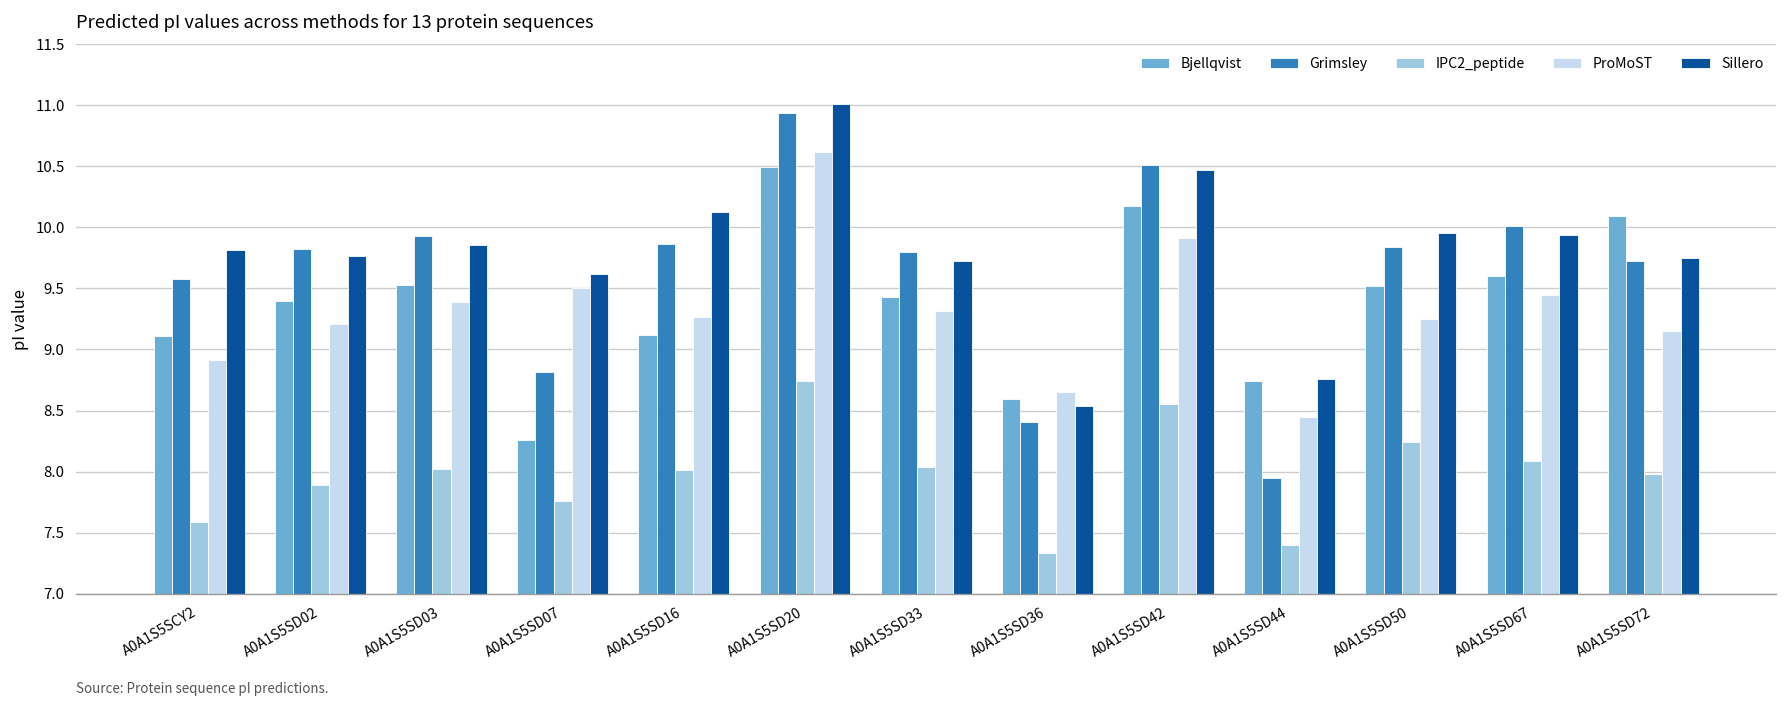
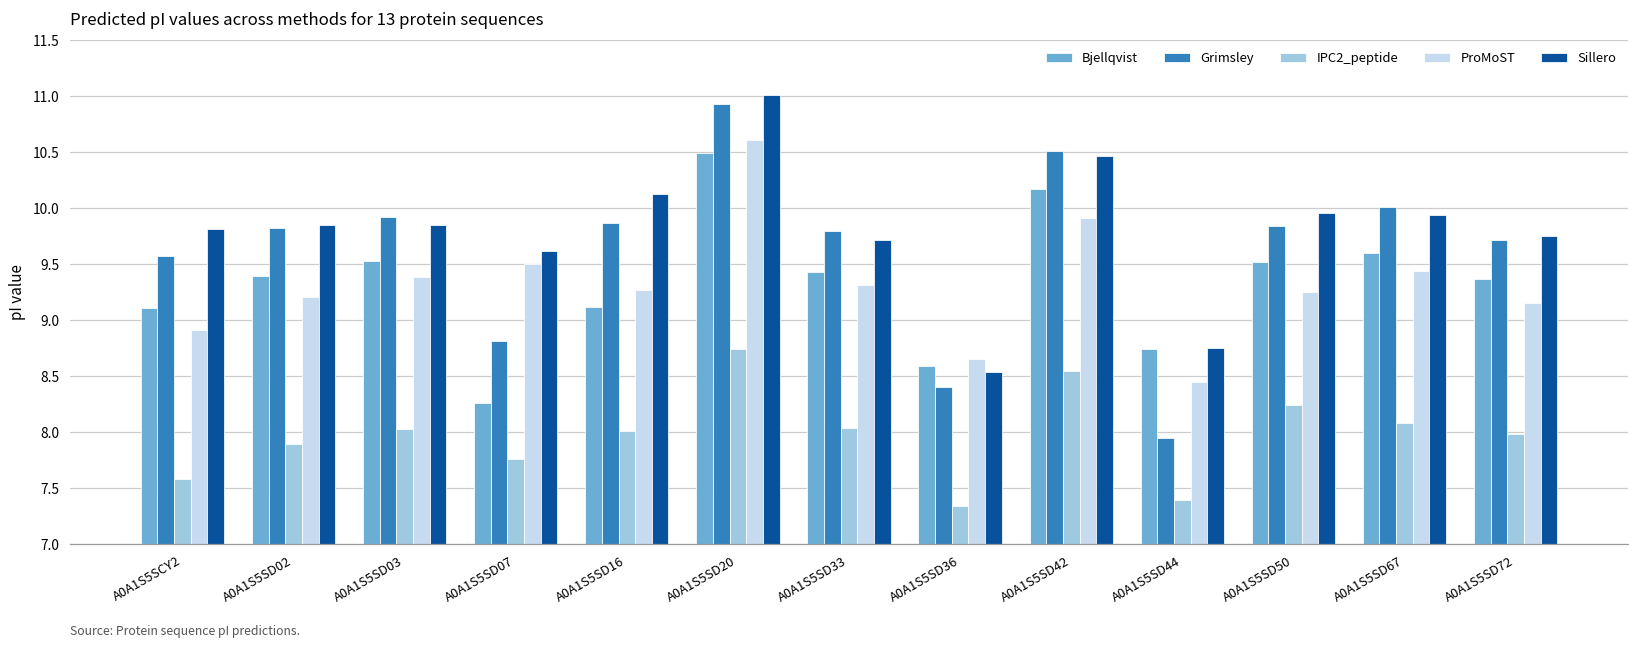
Sillero, A0A1S5SD02: 9.77 -> 9.85
Bjellqvist, A0A1S5SD72: 10.09 -> 9.37
